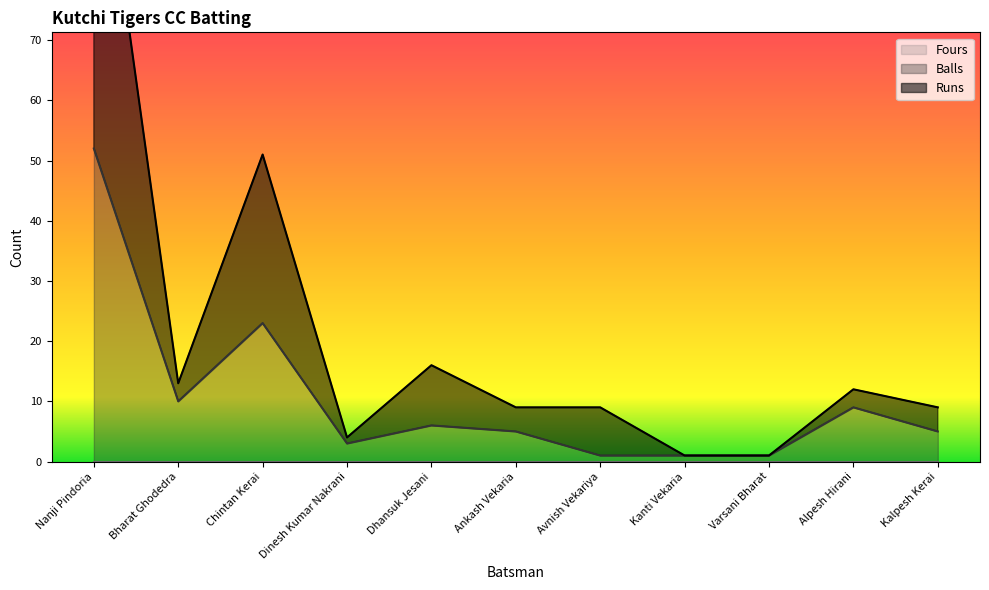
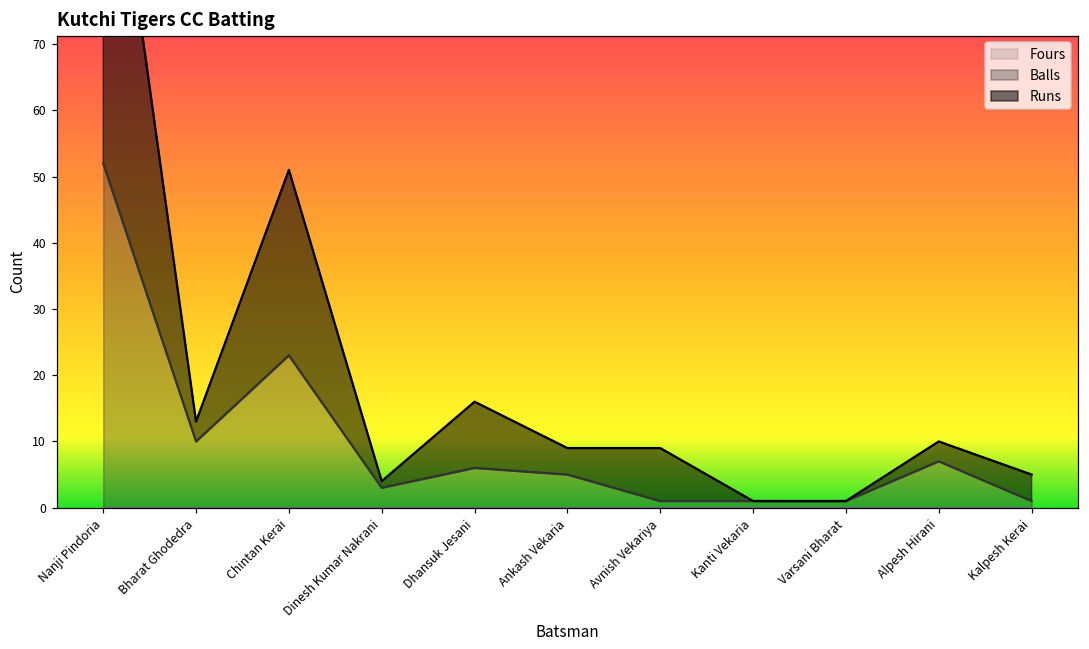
Balls, Alpesh Hirani: 9 -> 7
Balls, Kalpesh Kerai: 5 -> 1
